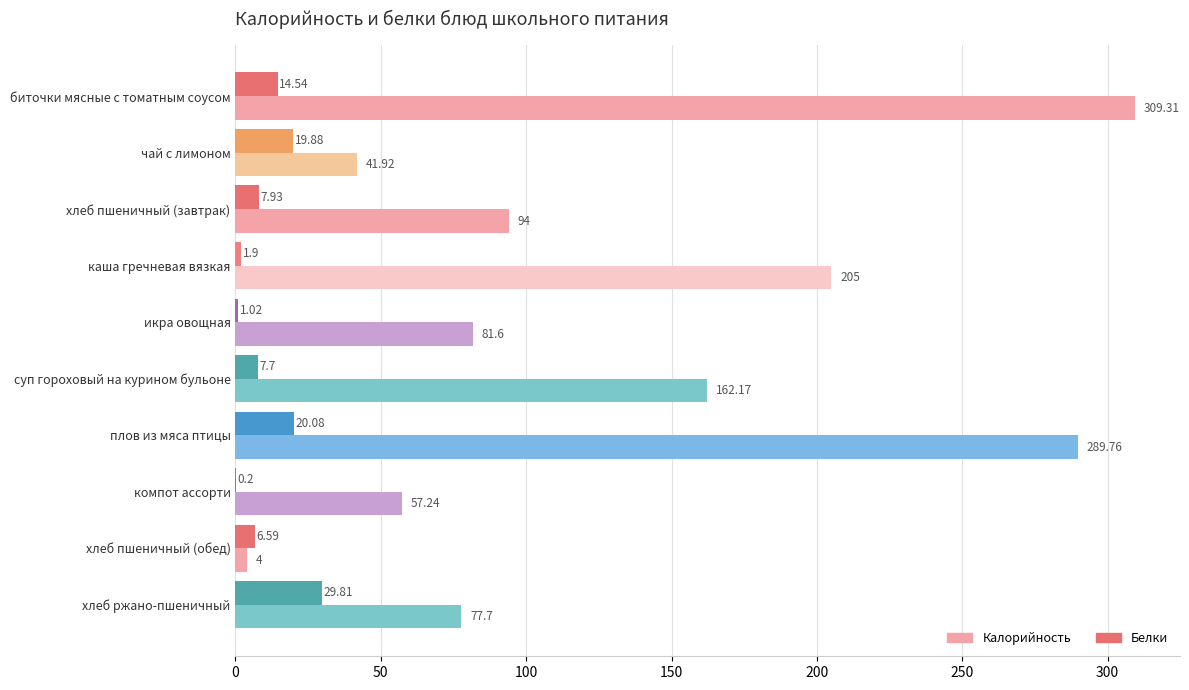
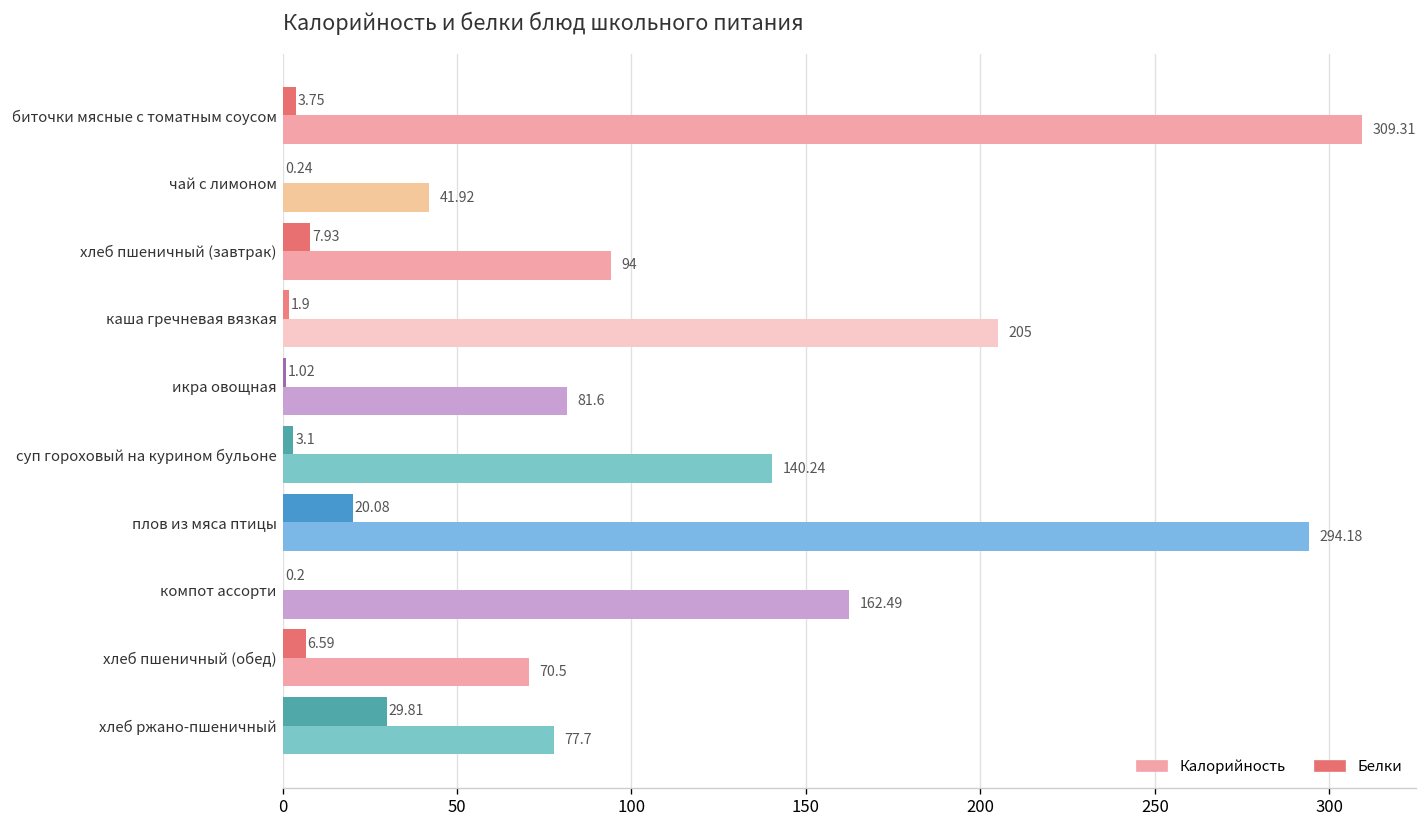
Белки, биточки мясные с томатным соусом: 14.54 -> 3.75
Белки, чай с лимоном: 19.88 -> 0.24
Белки, суп гороховый на курином бульоне: 7.7 -> 3.1
Калорийность, суп гороховый на курином бульоне: 162.17 -> 140.24
Калорийность, плов из мяса птицы: 289.76 -> 294.18
Калорийность, компот ассорти: 57.24 -> 162.49
Калорийность, хлеб пшеничный (обед): 4 -> 70.5
